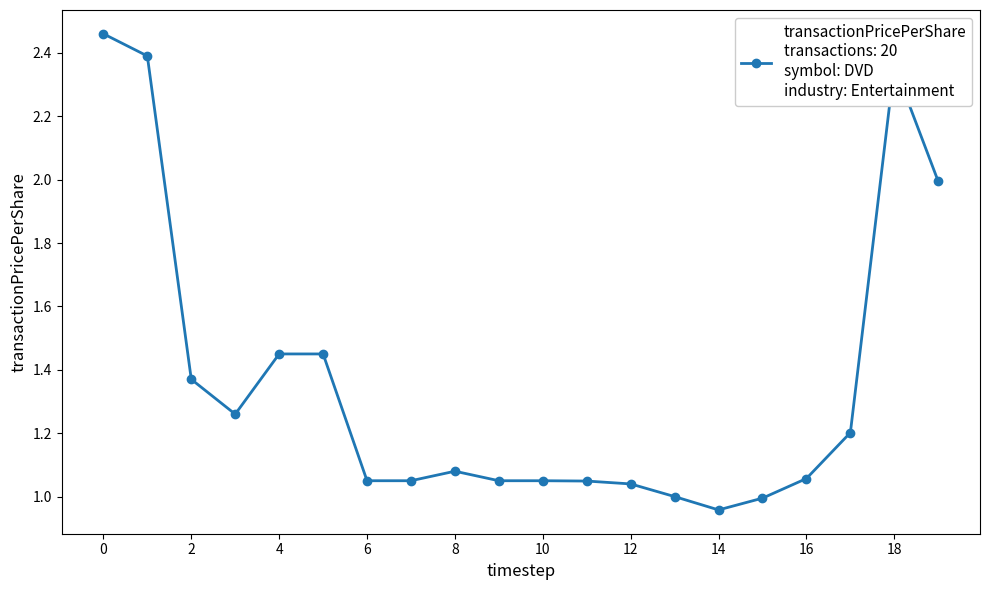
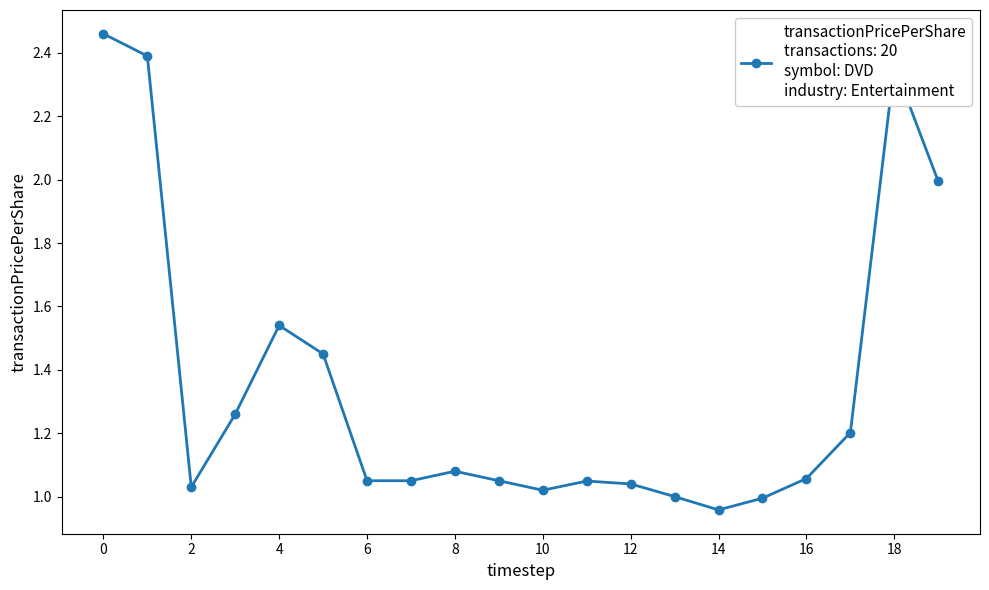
2: 1.37 -> 1.03
4: 1.45 -> 1.54
10: 1.05 -> 1.02
